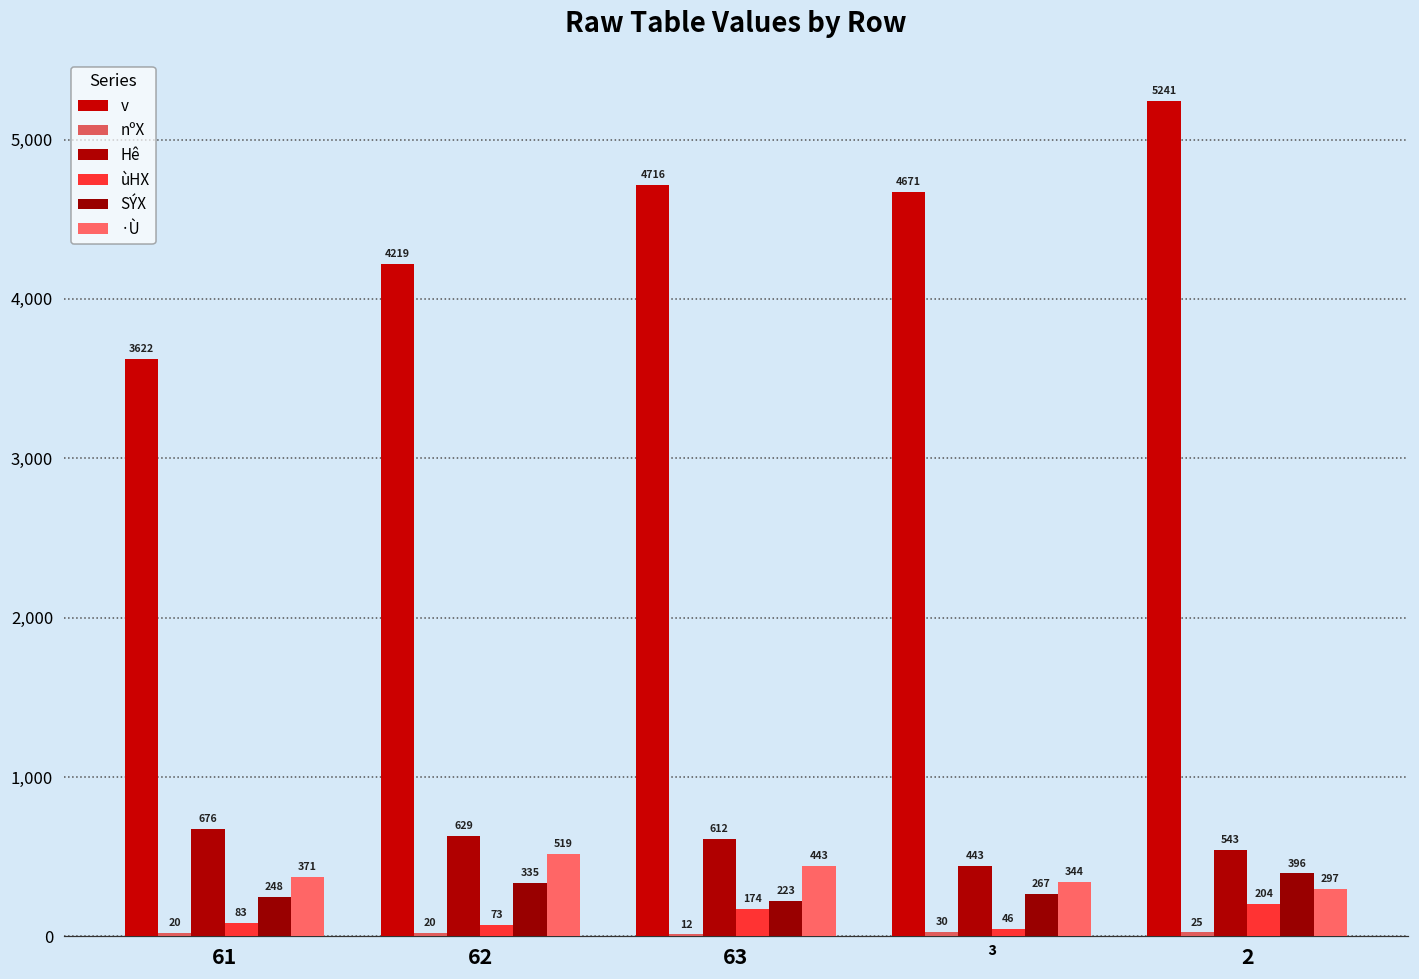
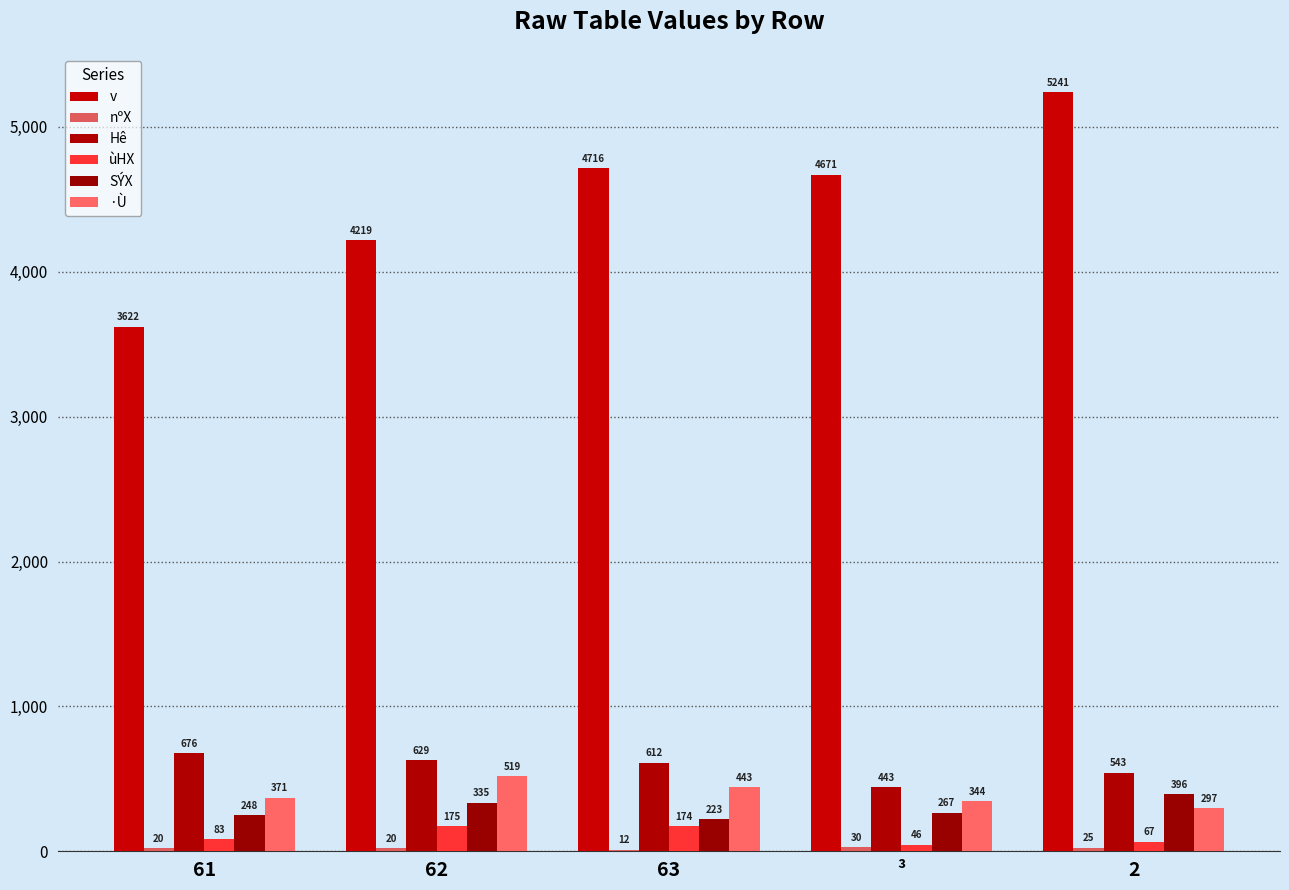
ùHX, 62: 73 -> 175
ùHX, 2: 204 -> 67
